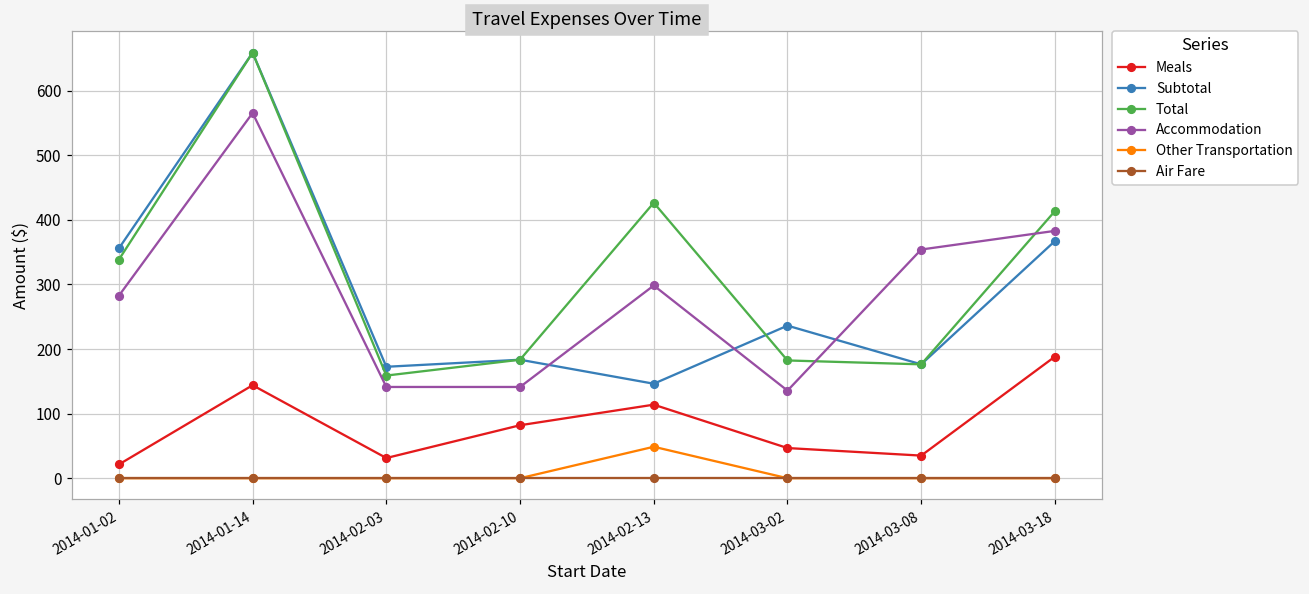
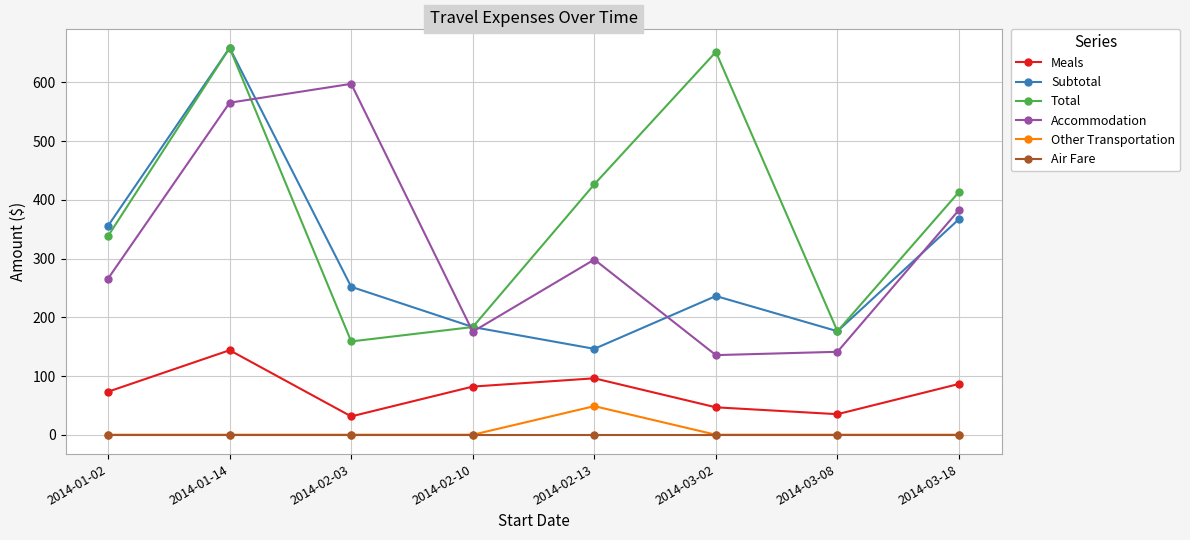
Meals, 2014-01-02: 20 -> 70
Accommodation, 2014-01-02: 280 -> 270
Subtotal, 2014-02-03: 170 -> 250
Accommodation, 2014-02-03: 140 -> 600
Accommodation, 2014-02-10: 140 -> 180
Meals, 2014-02-13: 110 -> 100
Total, 2014-03-02: 180 -> 650
Accommodation, 2014-03-08: 350 -> 140
Meals, 2014-03-18: 190 -> 90
